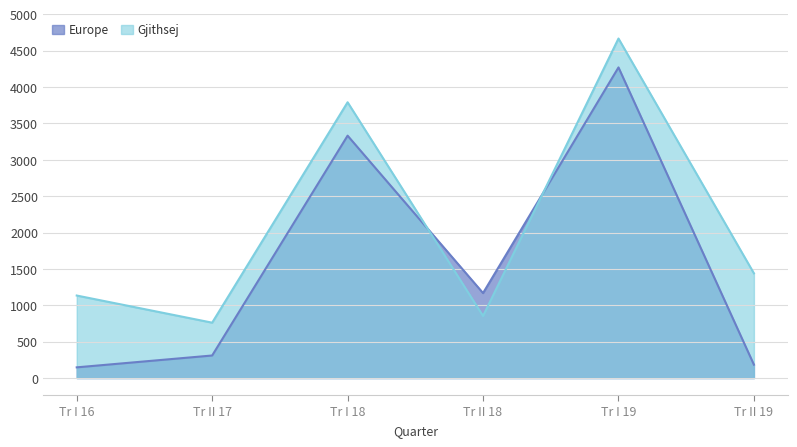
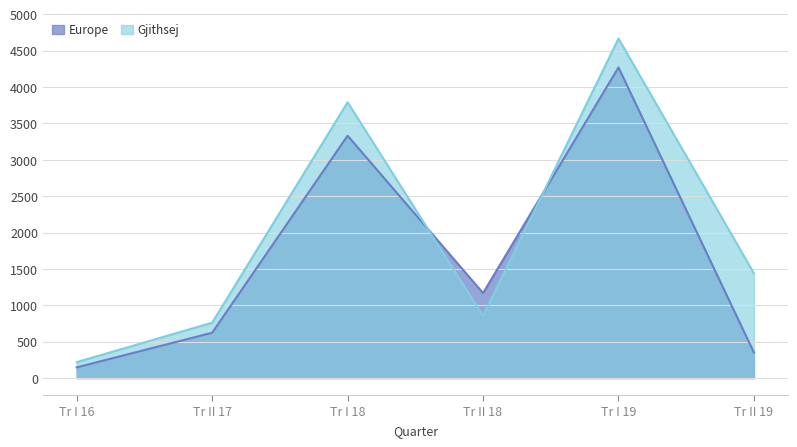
Gjithsej, Tr I 16: 1100 -> 200
Europe, Tr II 17: 300 -> 600
Europe, Tr II 19: 200 -> 400
